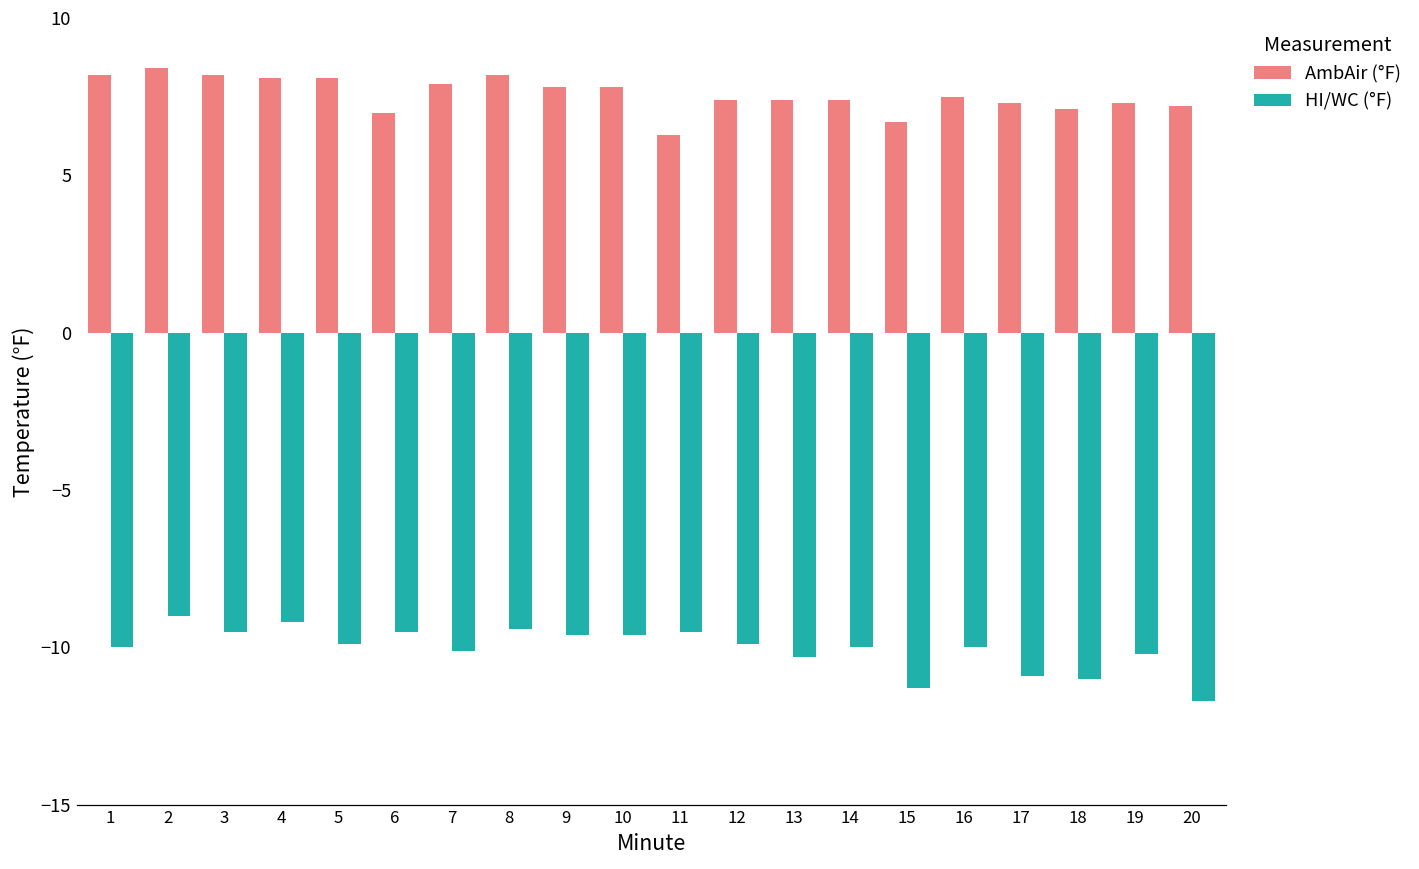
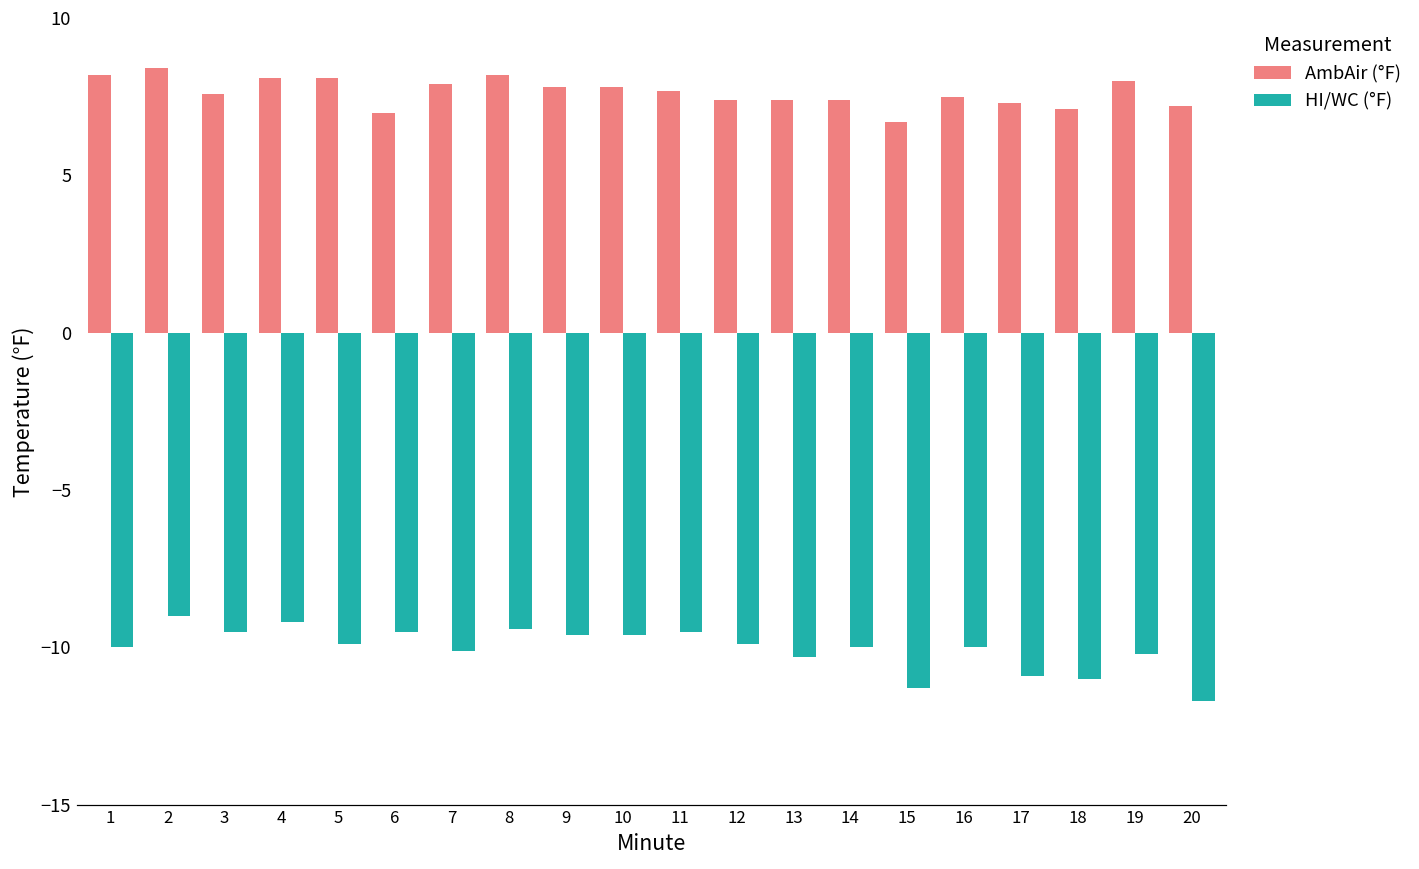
AmbAir (°F), 3: 8.2 -> 7.6
AmbAir (°F), 11: 6.3 -> 7.7
AmbAir (°F), 19: 7.3 -> 8.0
